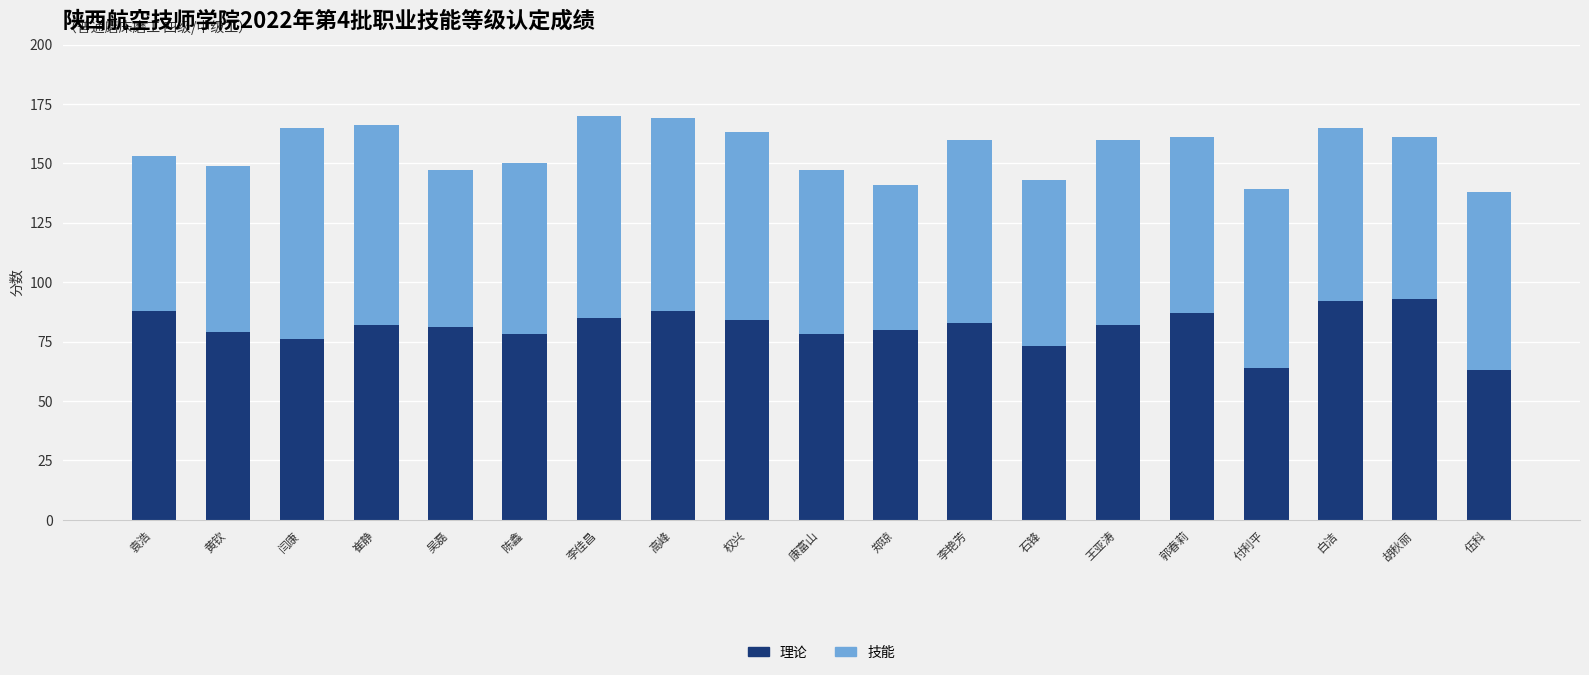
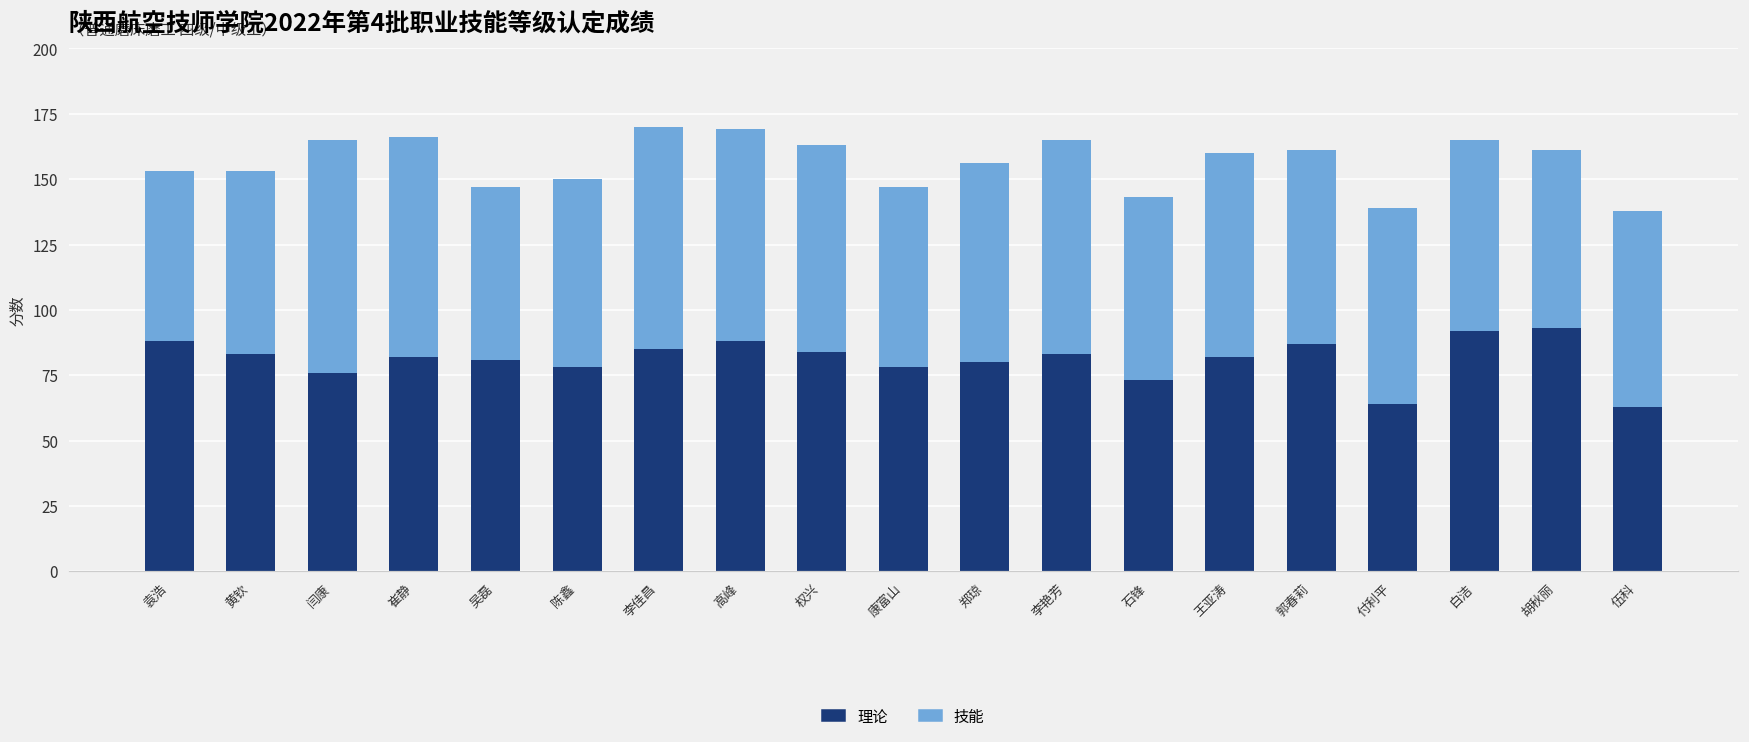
理论, 黄钦: 79 -> 83
技能, 郑琼: 61 -> 76
技能, 李艳芳: 77 -> 82
